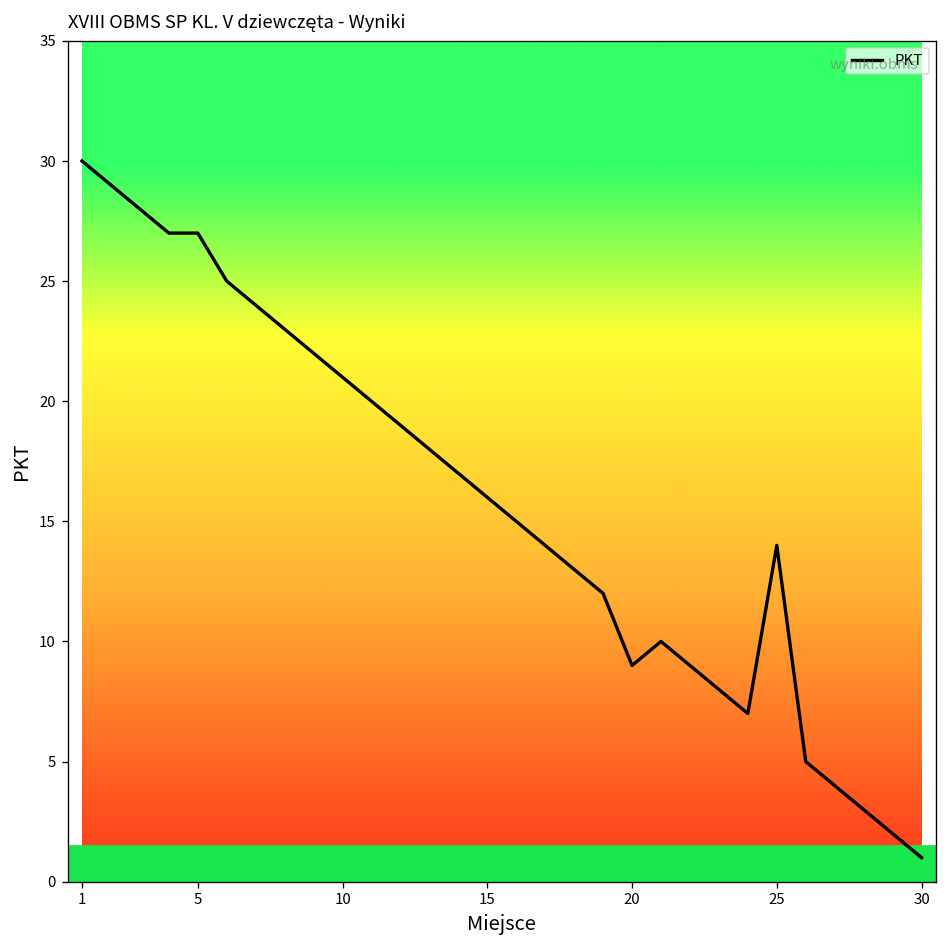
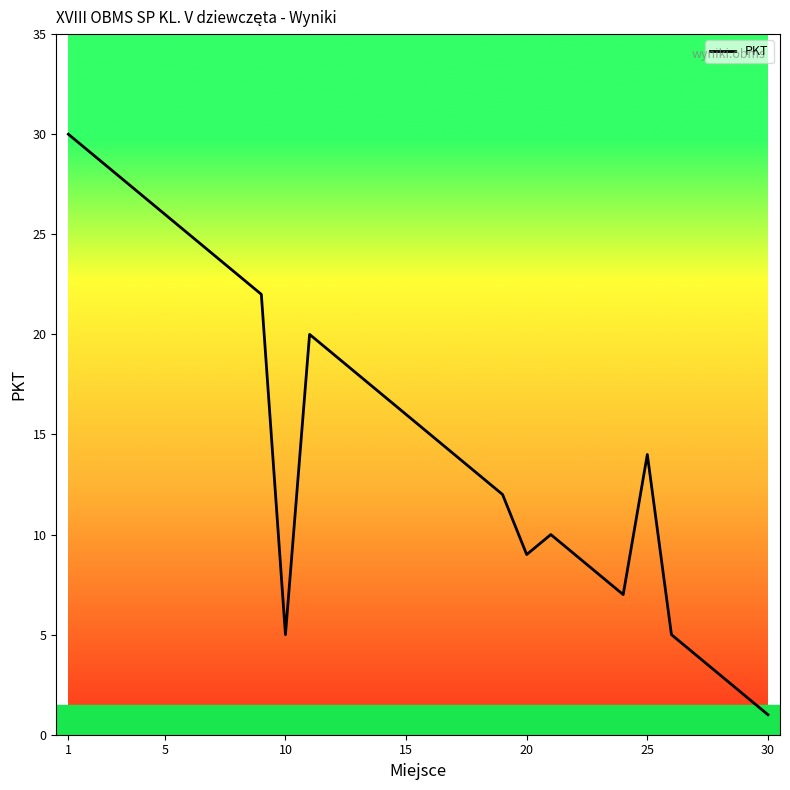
5: 27 -> 26
10: 21 -> 5
